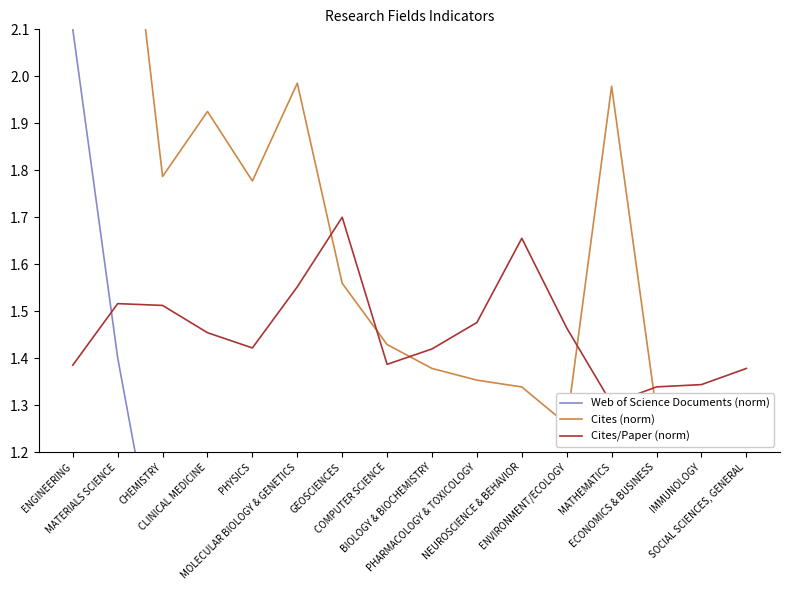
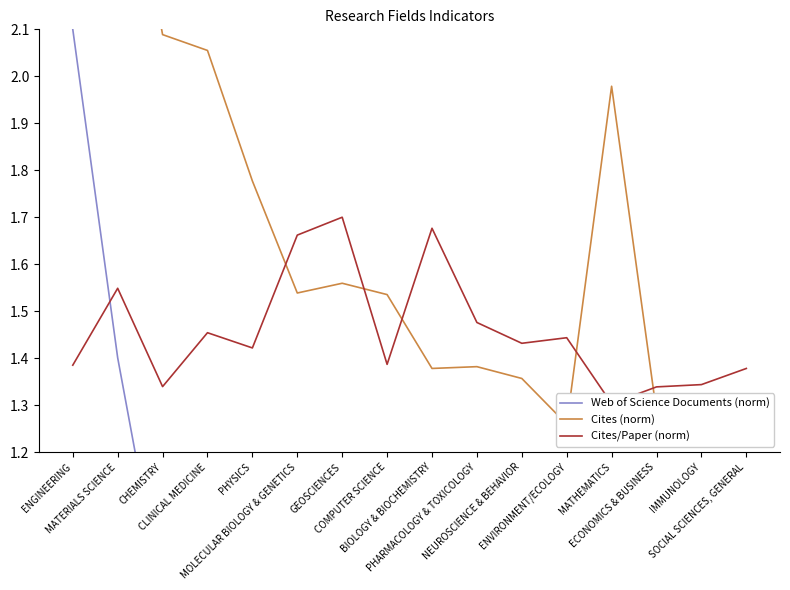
Cites/Paper (norm), MATERIALS SCIENCE: 1.52 -> 1.55
Cites (norm), CHEMISTRY: 1.79 -> 2.09
Cites/Paper (norm), CHEMISTRY: 1.51 -> 1.34
Cites (norm), CLINICAL MEDICINE: 1.93 -> 2.06
Cites (norm), MOLECULAR BIOLOGY & GENETICS: 1.99 -> 1.54
Cites/Paper (norm), MOLECULAR BIOLOGY & GENETICS: 1.55 -> 1.66
Cites (norm), COMPUTER SCIENCE: 1.43 -> 1.54
Cites/Paper (norm), BIOLOGY & BIOCHEMISTRY: 1.42 -> 1.68
Cites (norm), PHARMACOLOGY & TOXICOLOGY: 1.35 -> 1.38
Cites (norm), NEUROSCIENCE & BEHAVIOR: 1.34 -> 1.36
Cites/Paper (norm), NEUROSCIENCE & BEHAVIOR: 1.66 -> 1.43
Cites/Paper (norm), ENVIRONMENT/ECOLOGY: 1.46 -> 1.44
